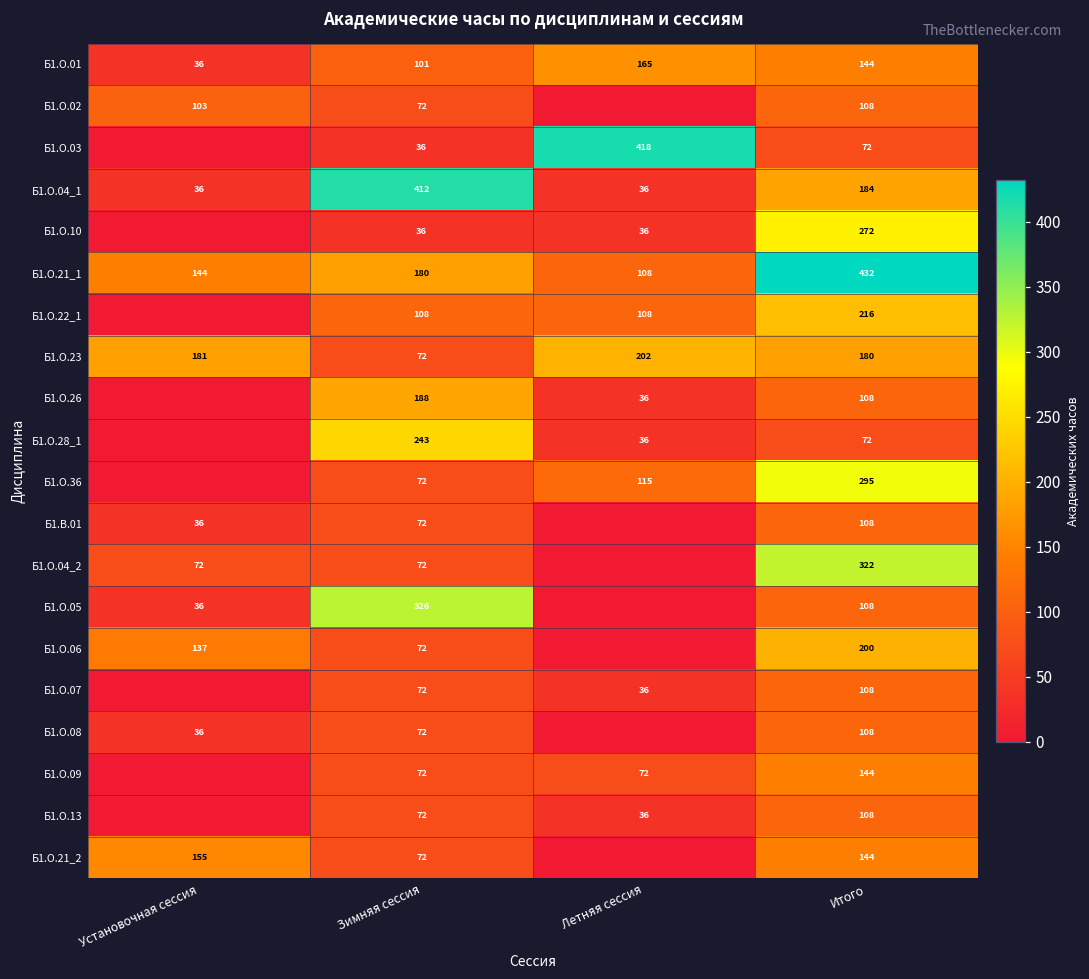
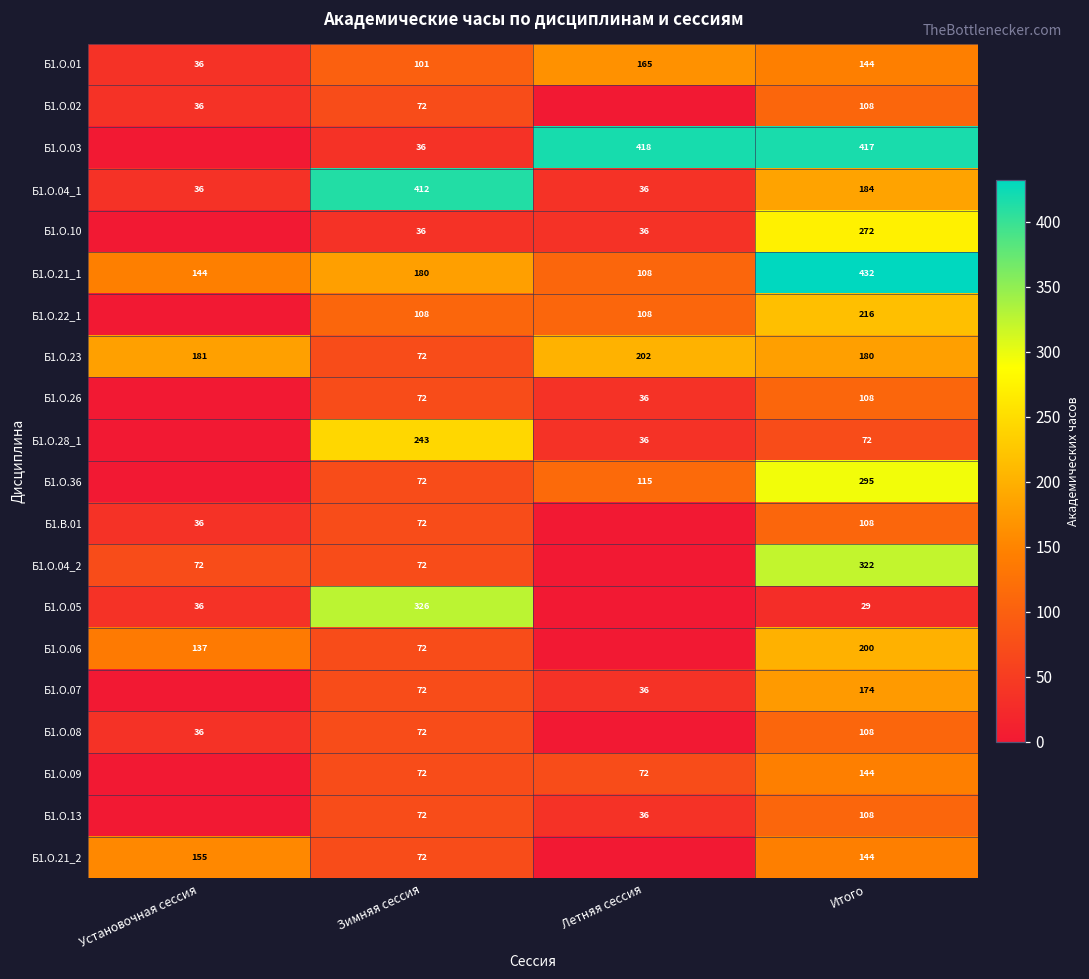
Б1.О.02, Установочная сессия: 103 -> 36
Б1.О.03, Итого: 72 -> 417
Б1.О.26, Зимняя сессия: 188 -> 72
Б1.О.05, Итого: 108 -> 29
Б1.О.07, Итого: 108 -> 174
